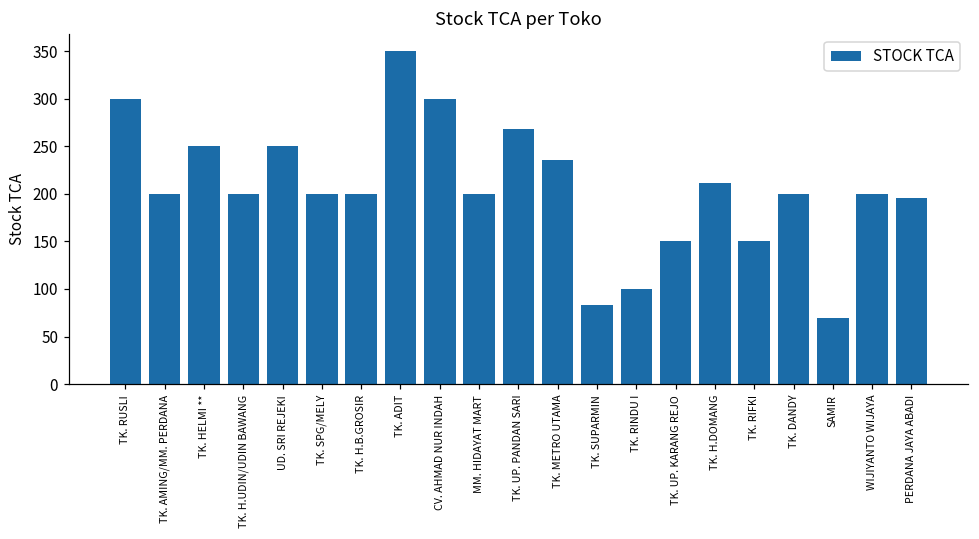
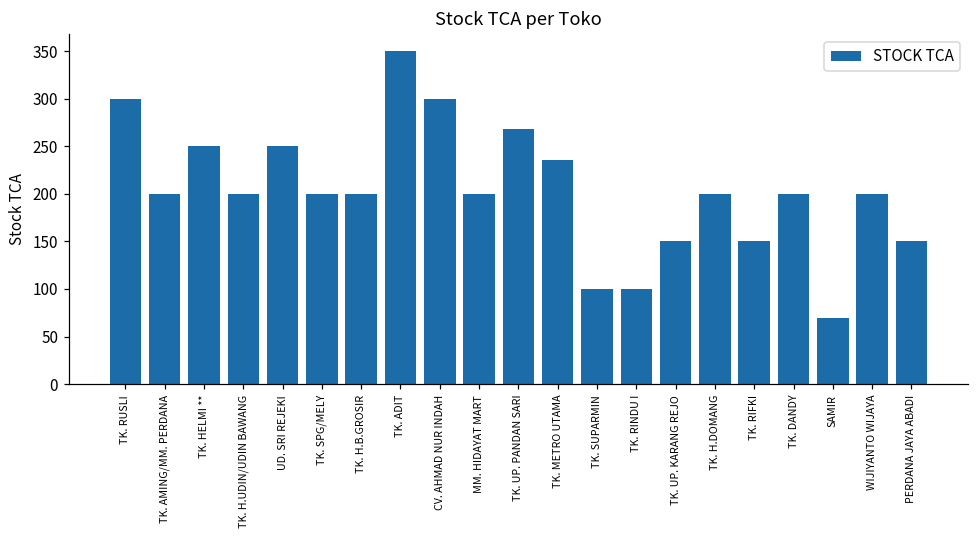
TK. SUPARMIN: 80 -> 100
TK. H.DOMANG: 210 -> 200
PERDANA JAYA ABADI: 200 -> 150
